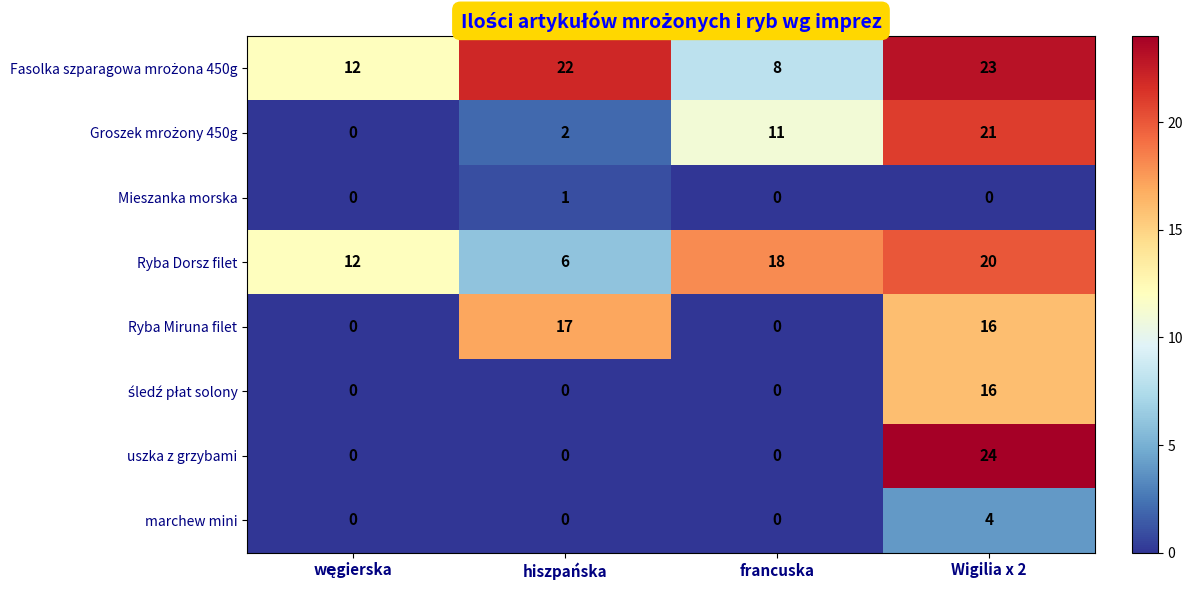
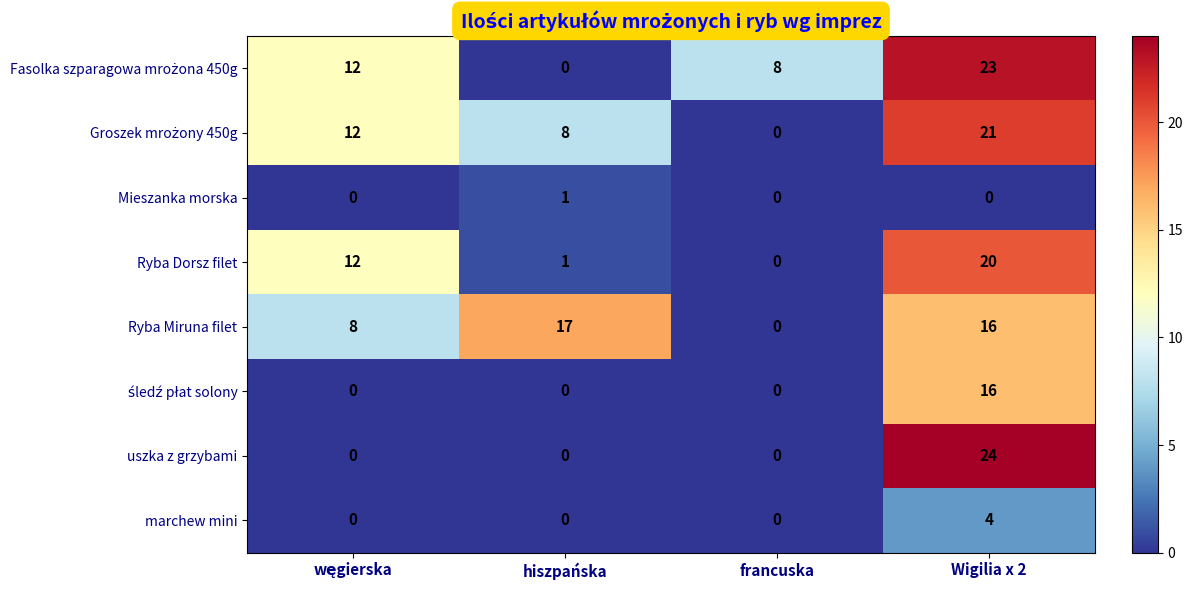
Fasolka szparagowa mrożona 450g, hiszpańska: 22 -> 0
Groszek mrożony 450g, węgierska: 0 -> 12
Groszek mrożony 450g, hiszpańska: 2 -> 8
Groszek mrożony 450g, francuska: 11 -> 0
Ryba Dorsz filet, hiszpańska: 6 -> 1
Ryba Dorsz filet, francuska: 18 -> 0
Ryba Miruna filet, węgierska: 0 -> 8
